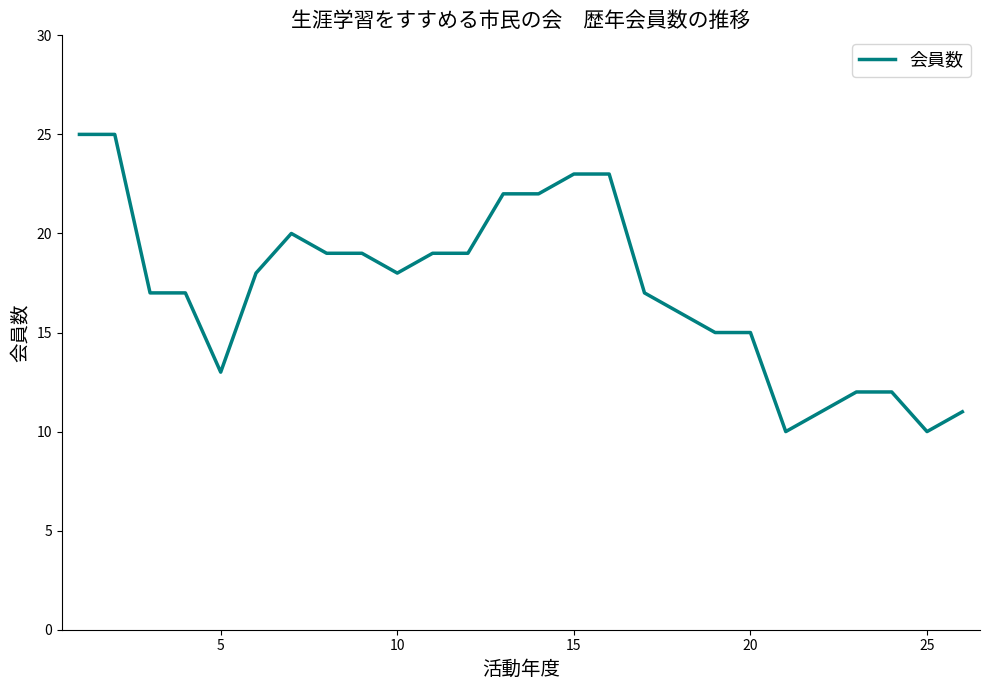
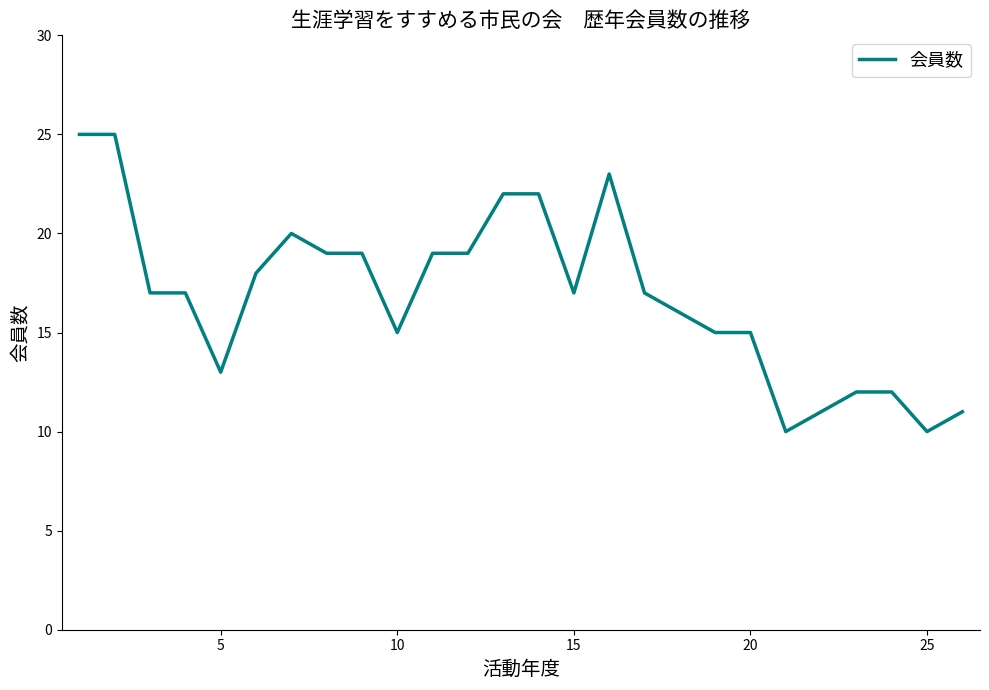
10: 18 -> 15
15: 23 -> 17
